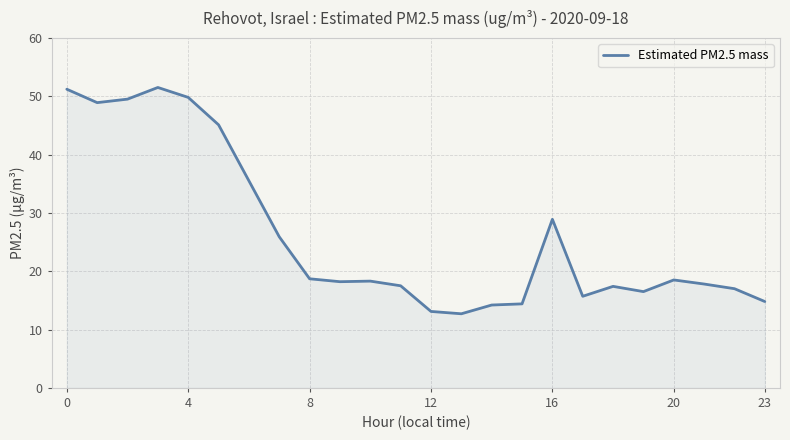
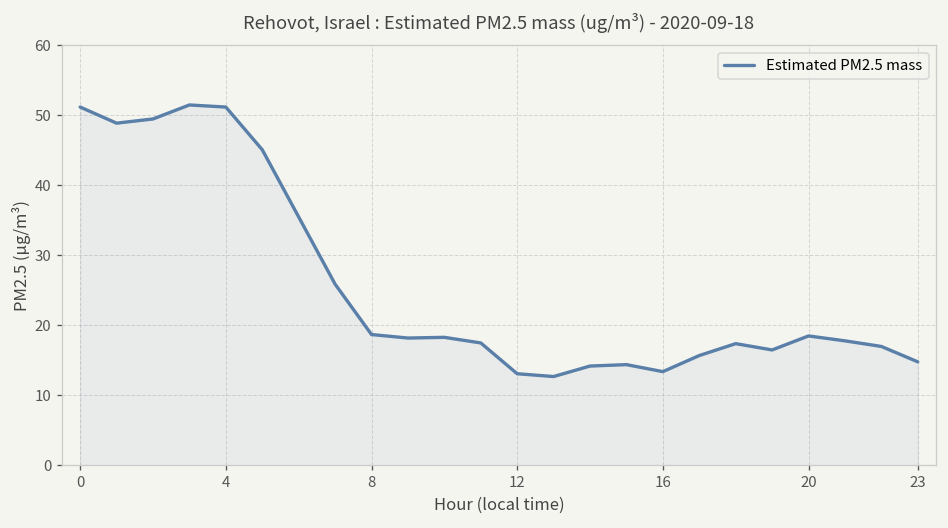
4: 50 -> 51
16: 29 -> 13
